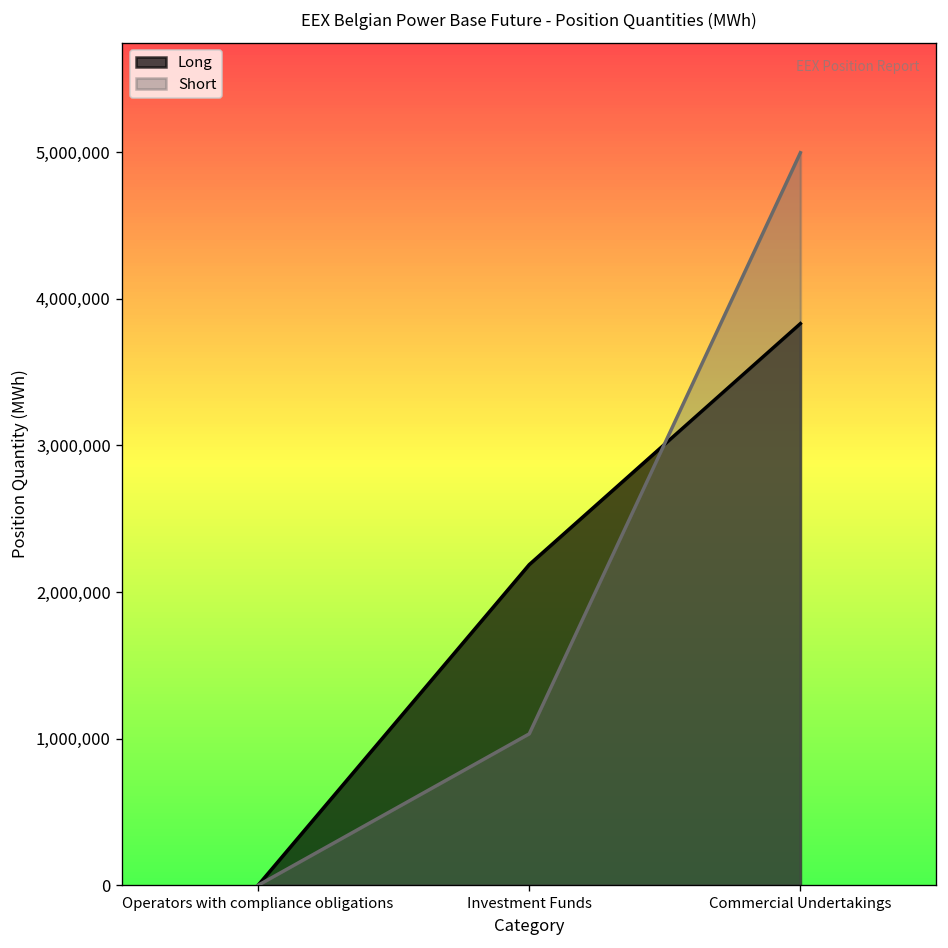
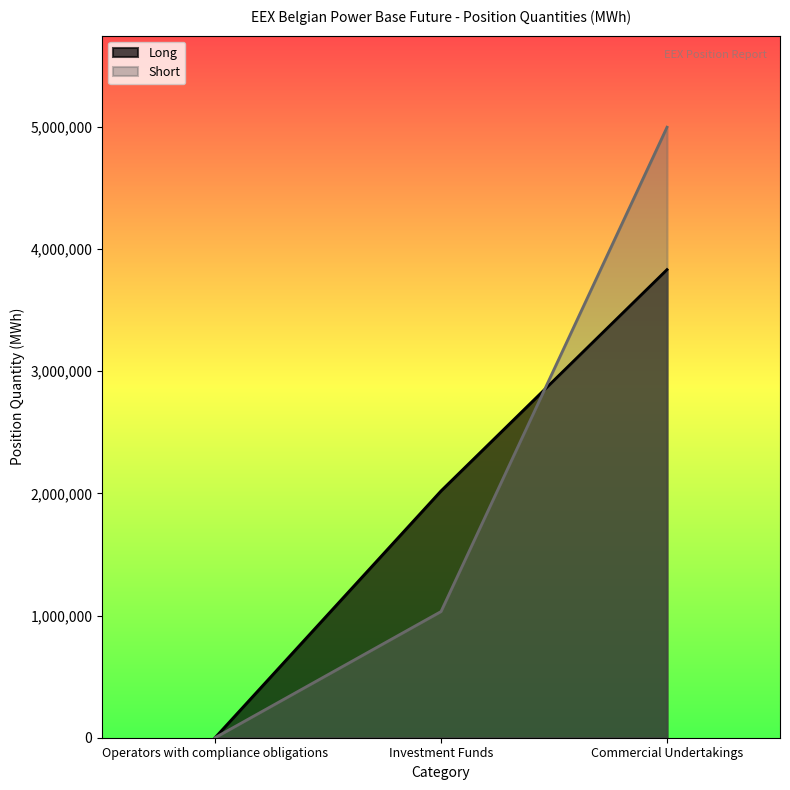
Long, Investment Funds: 2,190,000 -> 2,020,000
